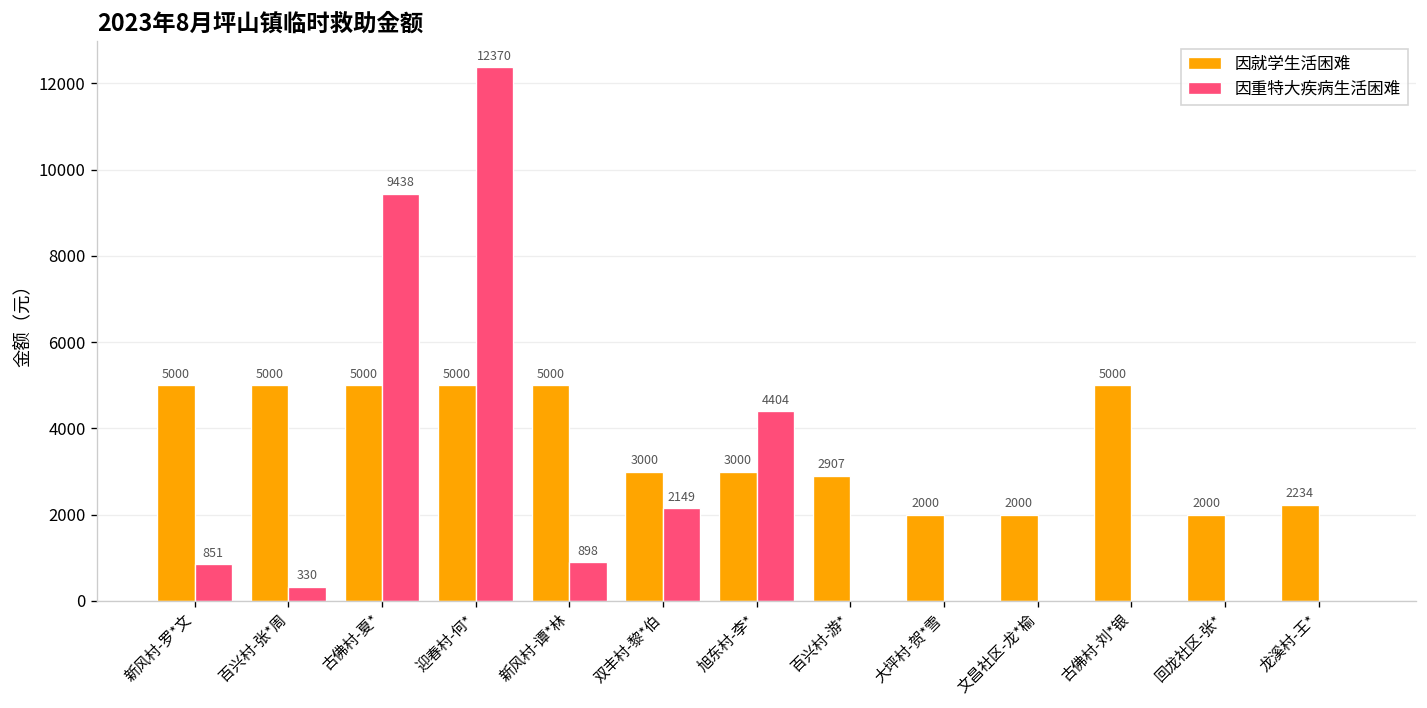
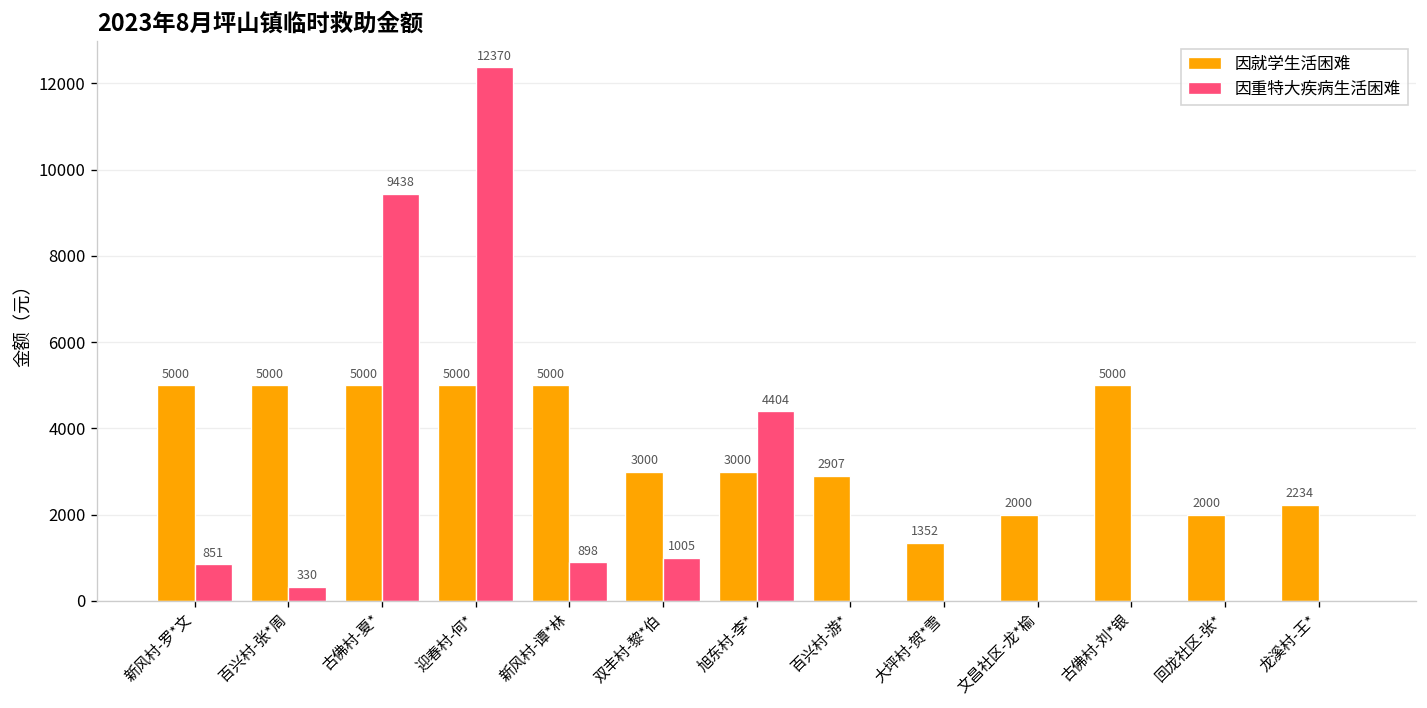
因重特大疾病生活困难, 双丰村-黎*伯: 2149 -> 1005
因就学生活困难, 大坪村-贺*雪: 2000 -> 1352
